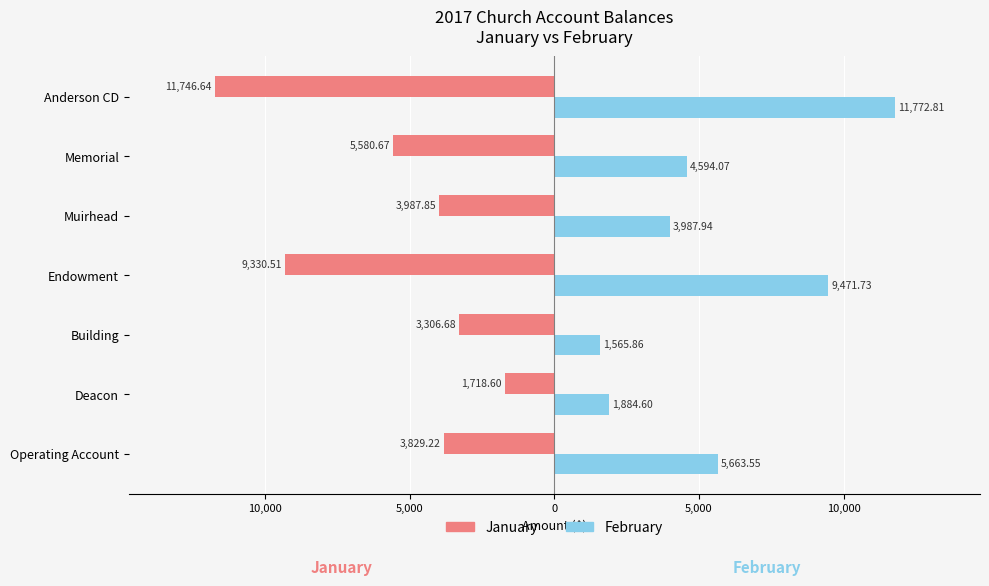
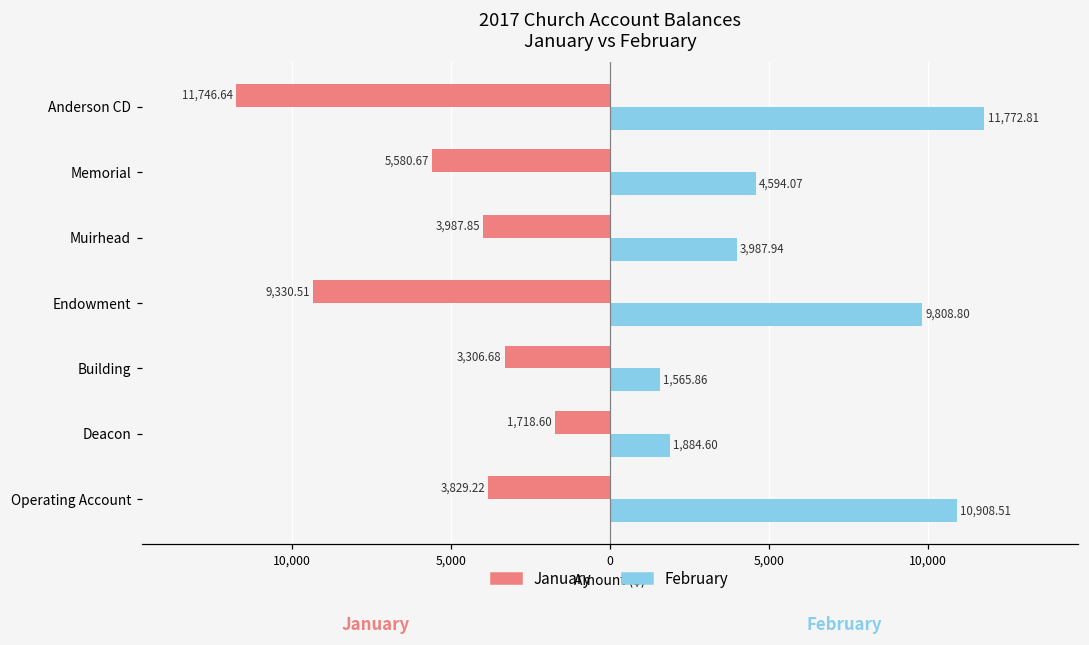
February, Endowment: 9,471.73 -> 9,808.80
February, Operating Account: 5,663.55 -> 10,908.51
